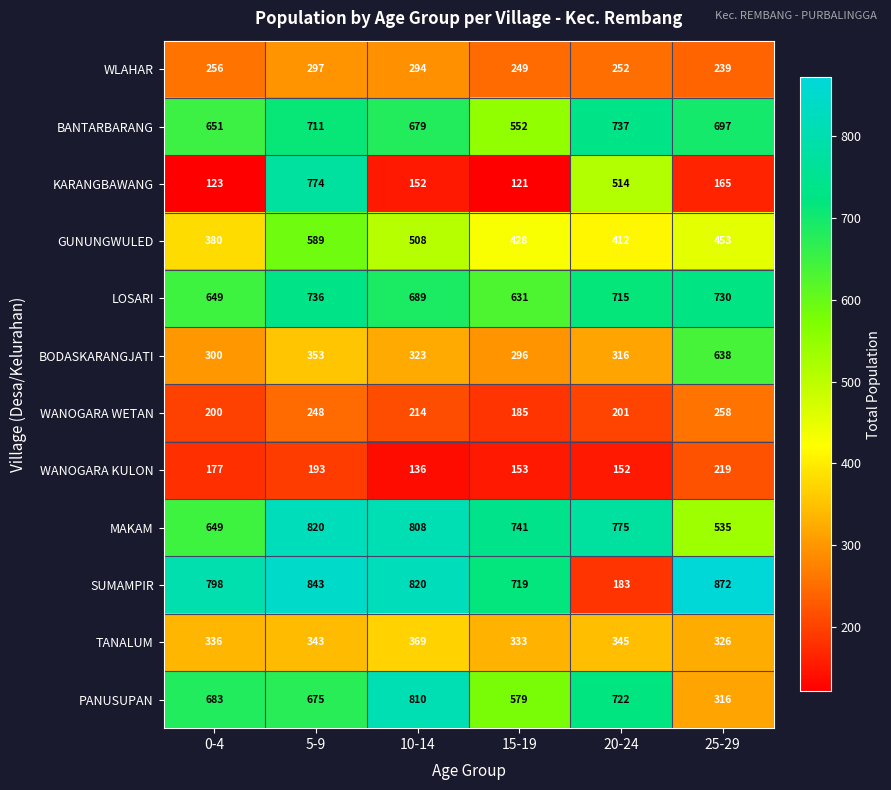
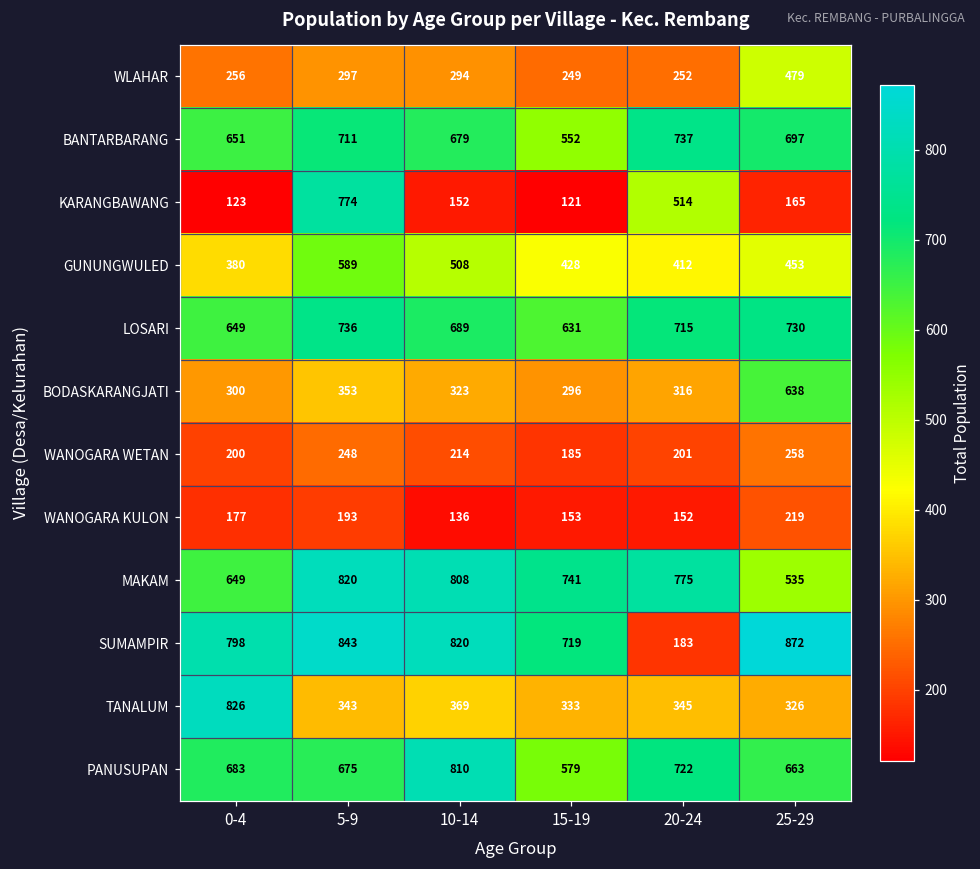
WLAHAR, 25-29: 239 -> 479
TANALUM, 0-4: 336 -> 826
PANUSUPAN, 25-29: 316 -> 663
